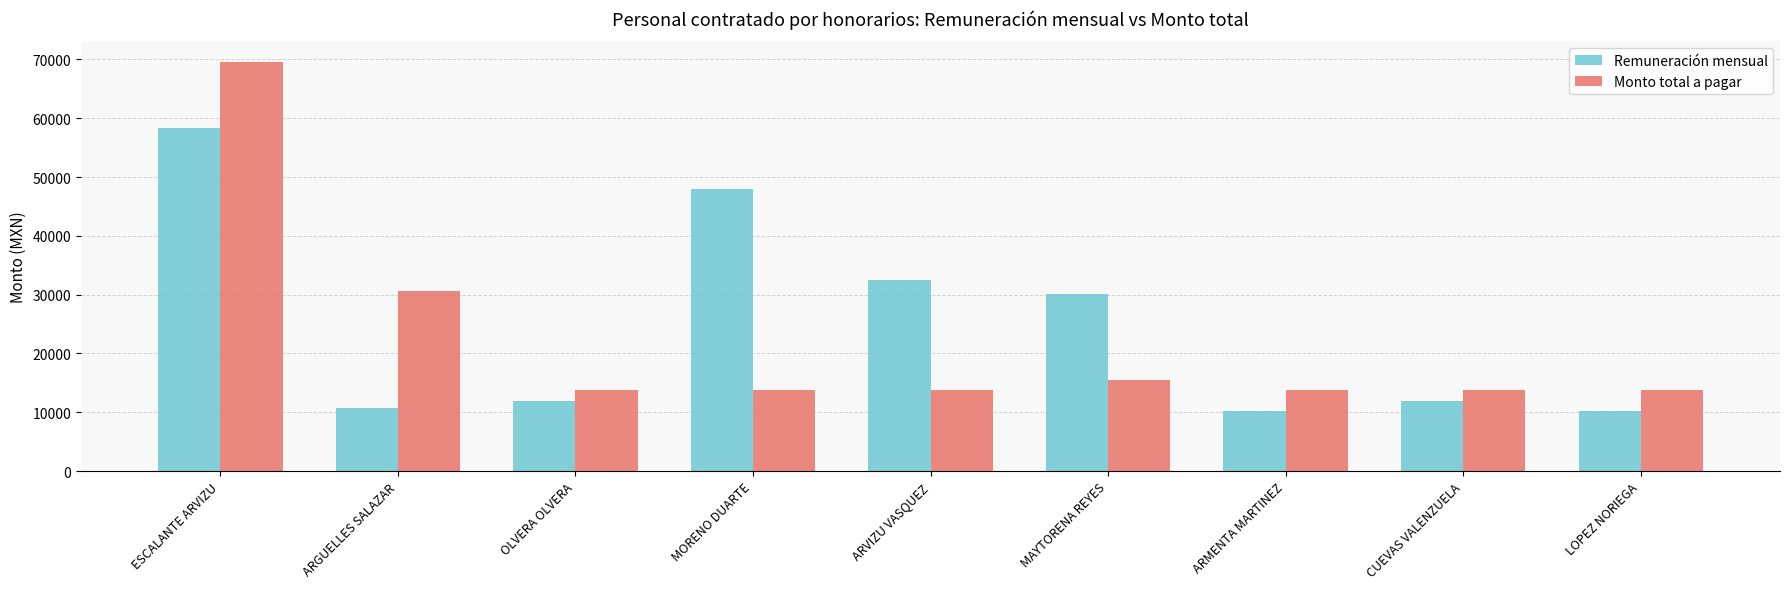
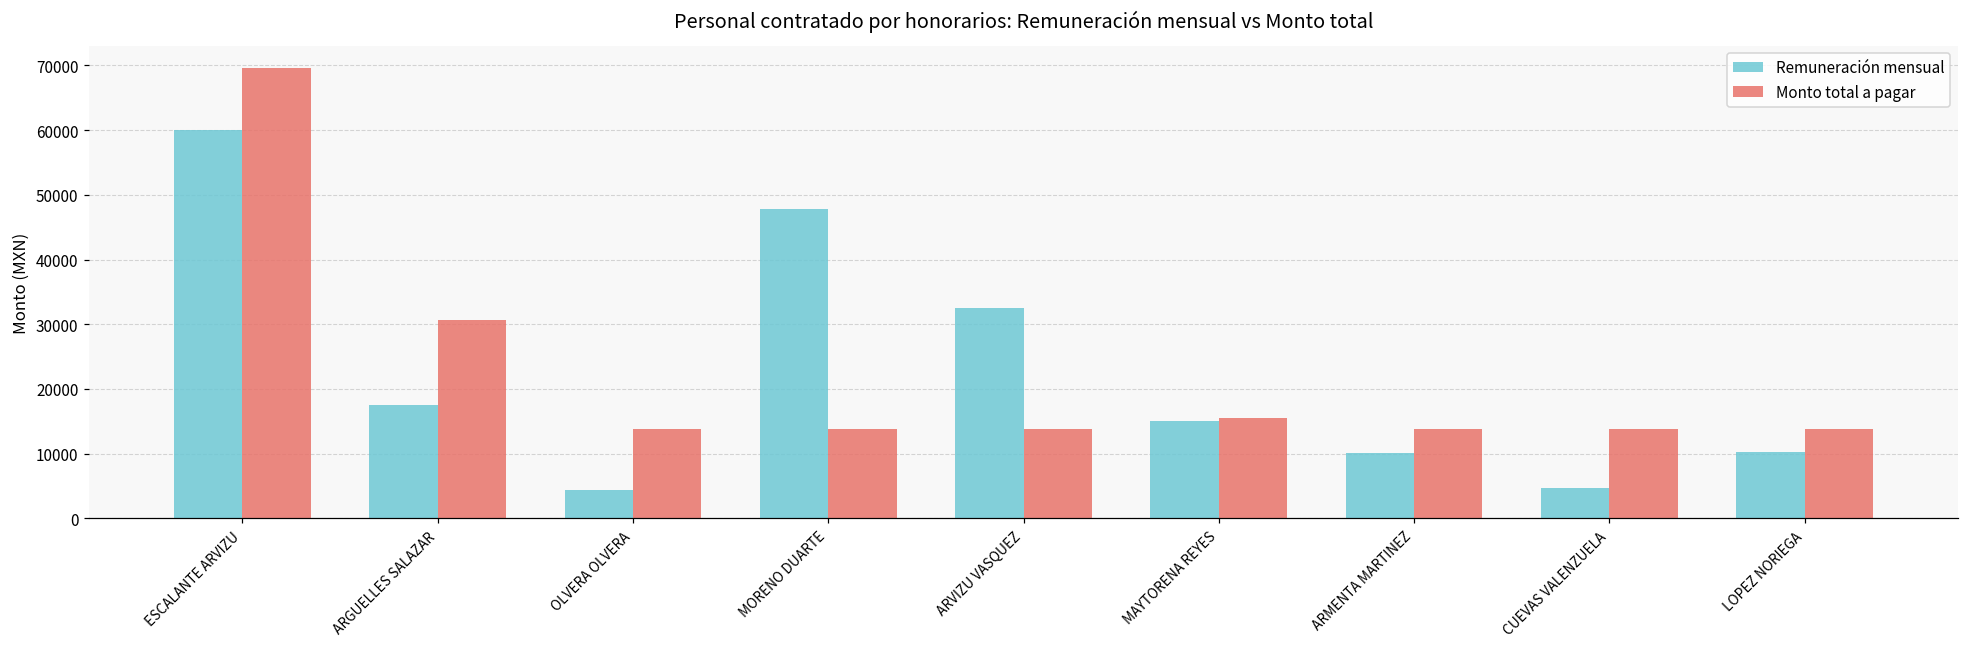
Remuneración mensual, ESCALANTE ARVIZU: 58000 -> 60000
Remuneración mensual, ARGUELLES SALAZAR: 11000 -> 18000
Remuneración mensual, OLVERA OLVERA: 12000 -> 4000
Remuneración mensual, MAYTORENA REYES: 30000 -> 15000
Remuneración mensual, CUEVAS VALENZUELA: 12000 -> 5000
